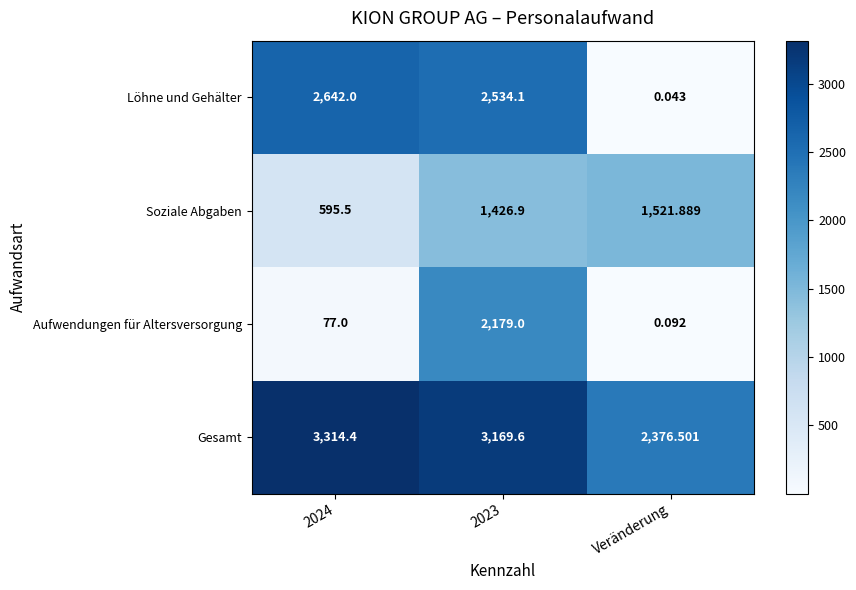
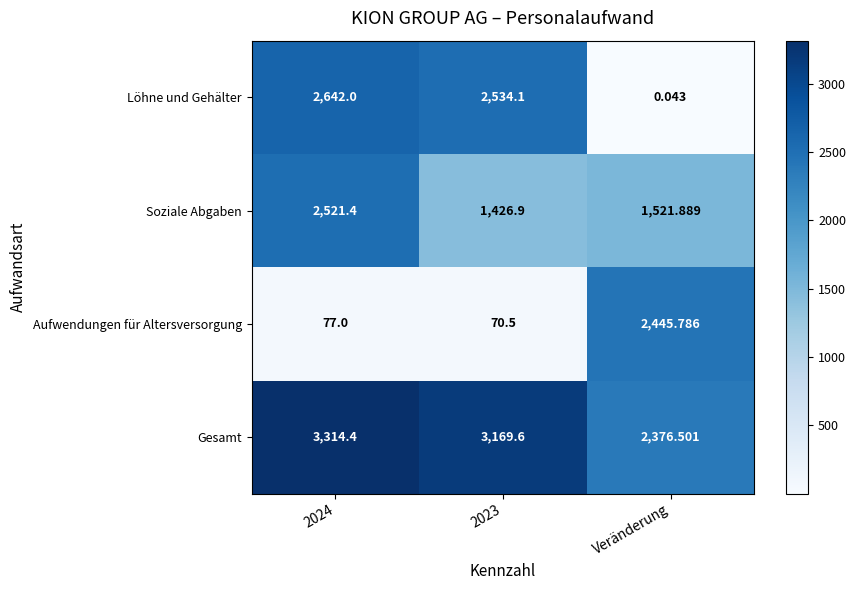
Soziale Abgaben, 2024: 595.5 -> 2,521.4
Aufwendungen für Altersversorgung, 2023: 2,179.0 -> 70.5
Aufwendungen für Altersversorgung, Veränderung: 0.092 -> 2,445.786
